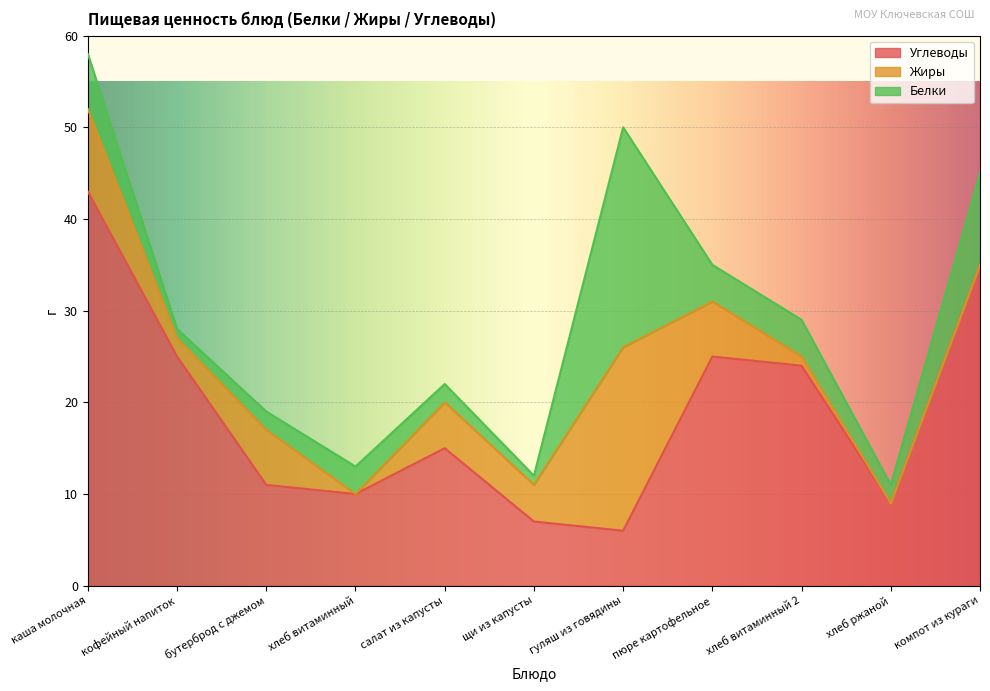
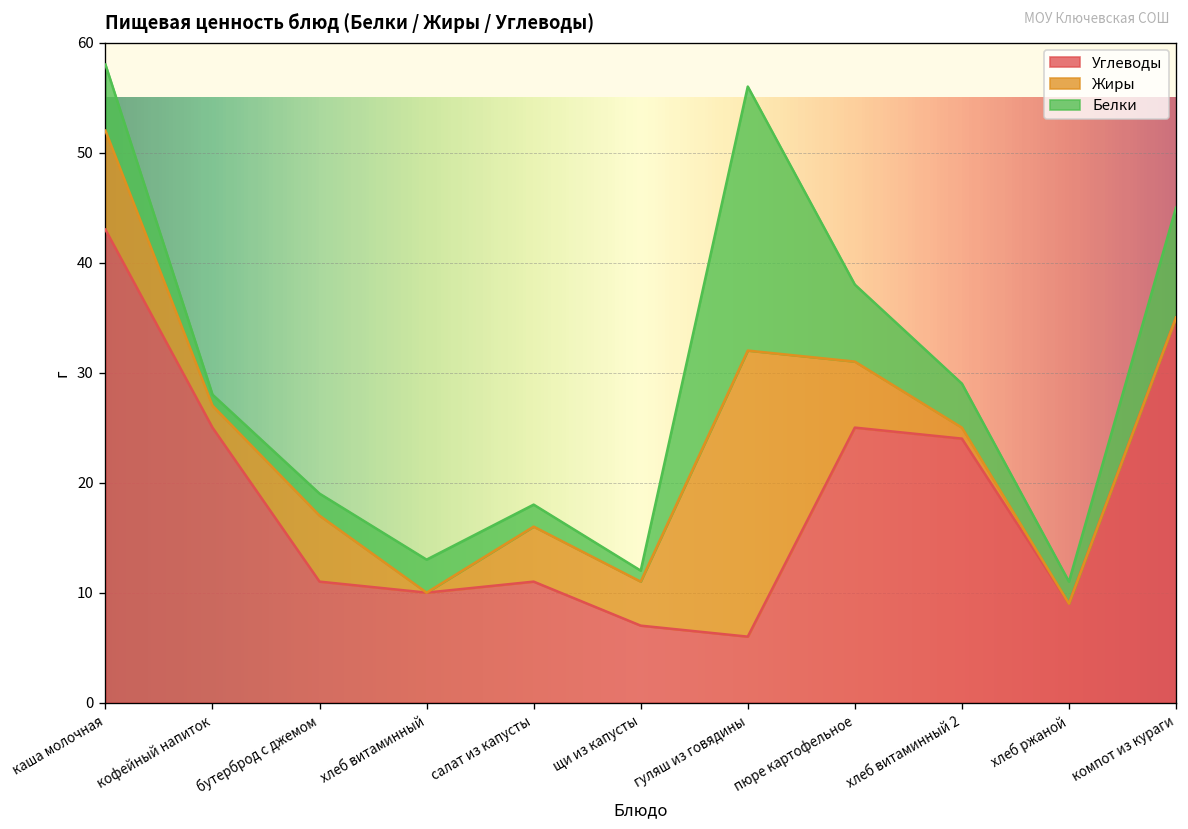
Углеводы, салат из капусты: 15 -> 11
Жиры, гуляш из говядины: 20 -> 26
Белки, пюре картофельное: 4 -> 7
